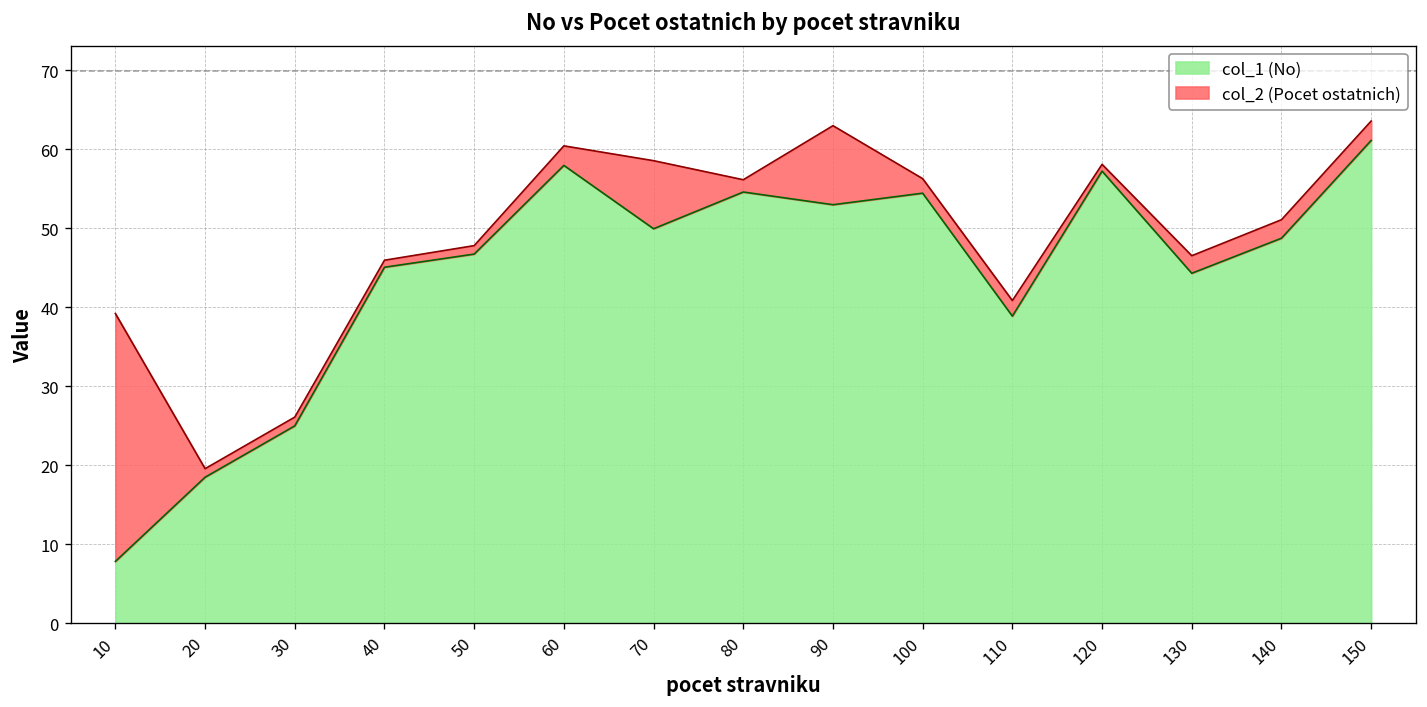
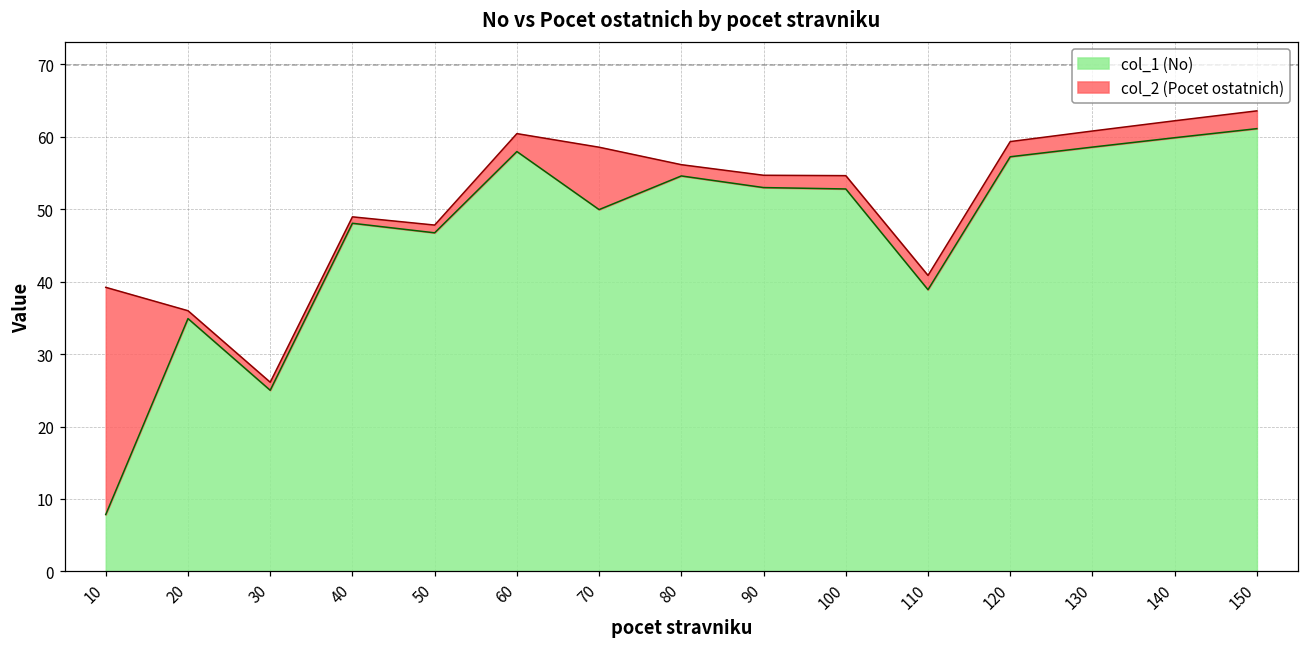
col_1 (No), 20: 19 -> 35
col_1 (No), 40: 45 -> 48
col_2 (Pocet ostatnich), 90: 10 -> 2
col_1 (No), 100: 54 -> 53
col_2 (Pocet ostatnich), 120: 1 -> 2
col_1 (No), 130: 44 -> 59
col_1 (No), 140: 49 -> 60
